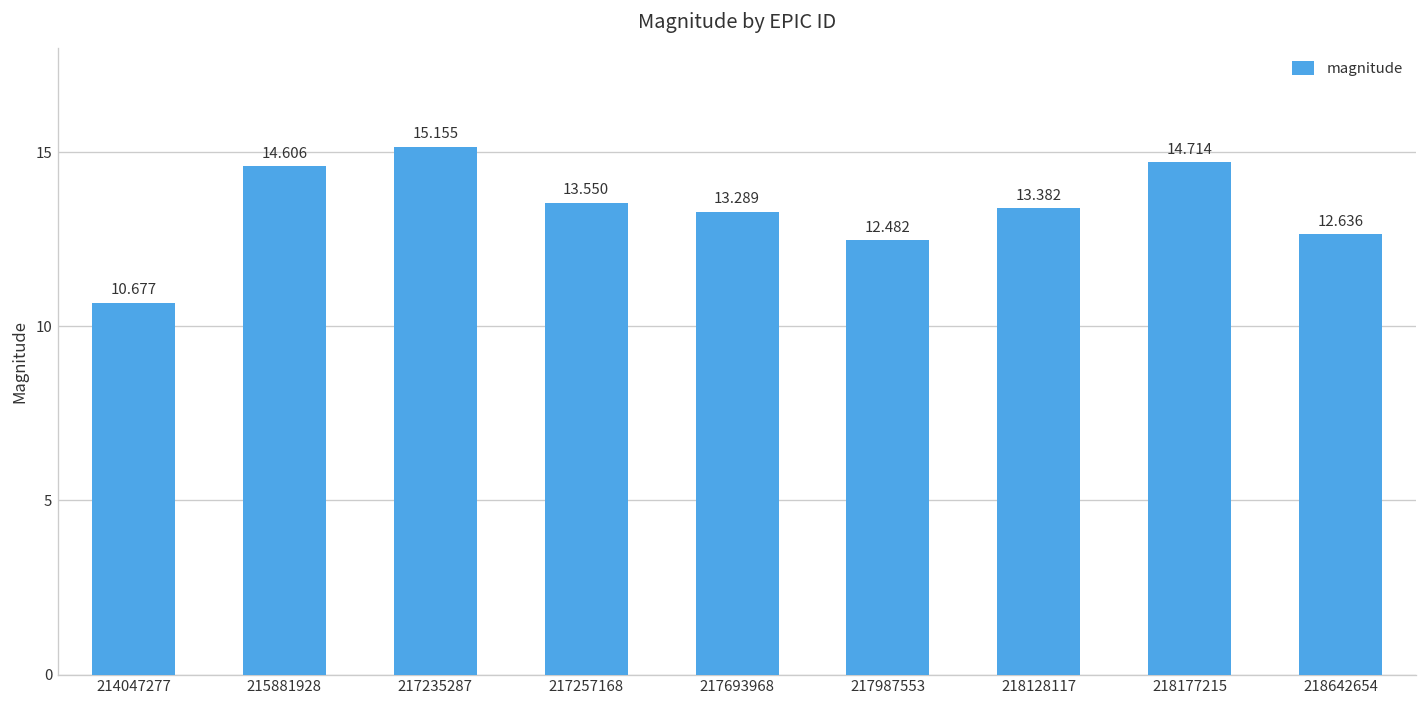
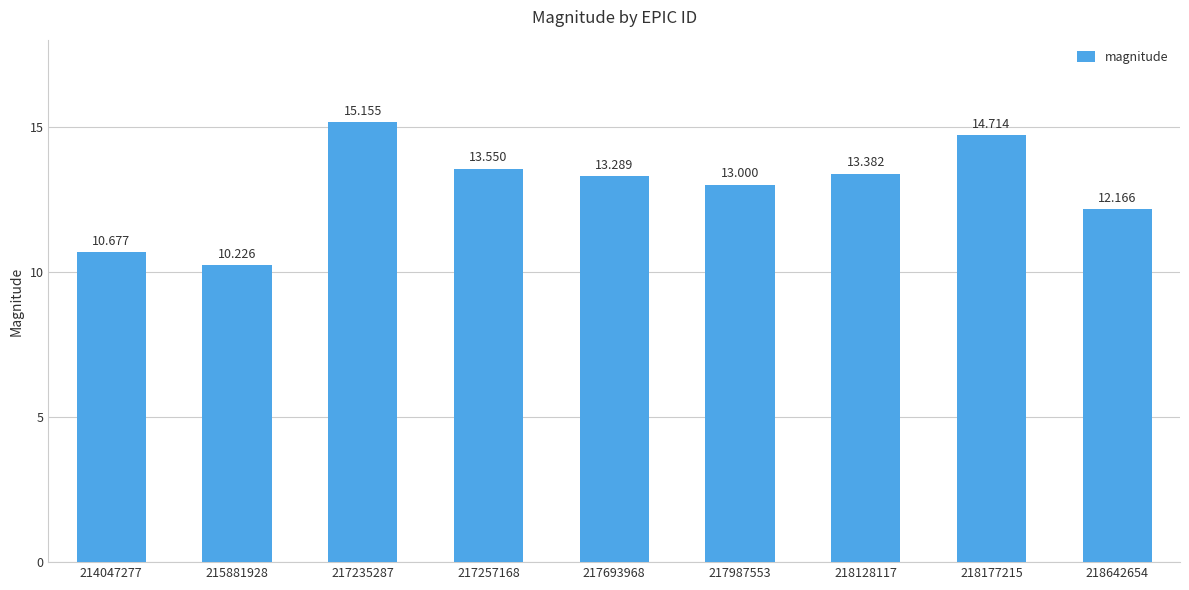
215881928: 14.606 -> 10.226
217987553: 12.482 -> 13.000
218642654: 12.636 -> 12.166
